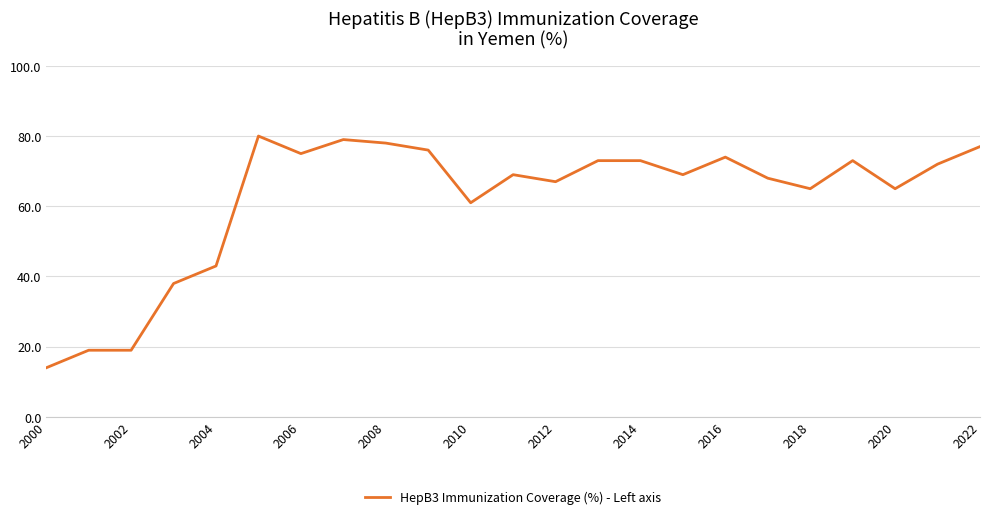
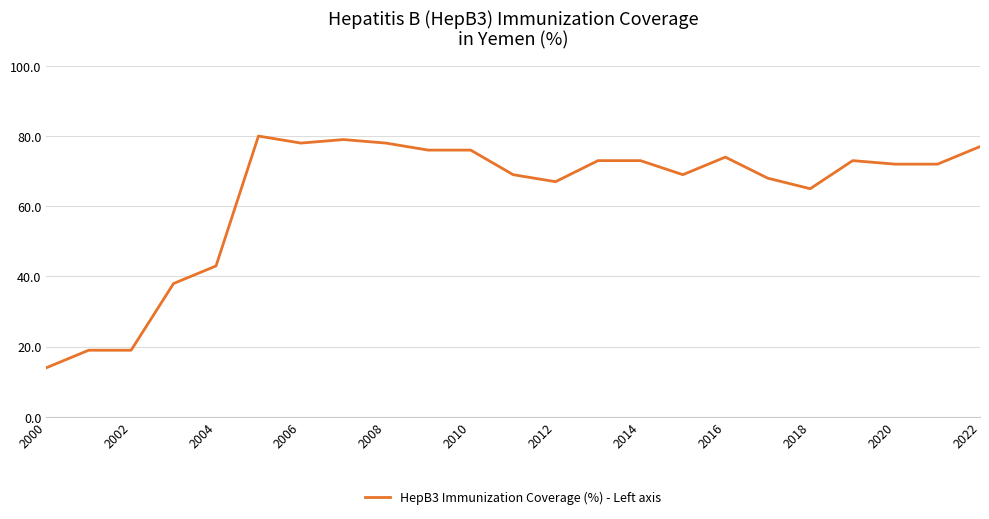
2006: 75 -> 78
2010: 61 -> 76
2020: 65 -> 72
